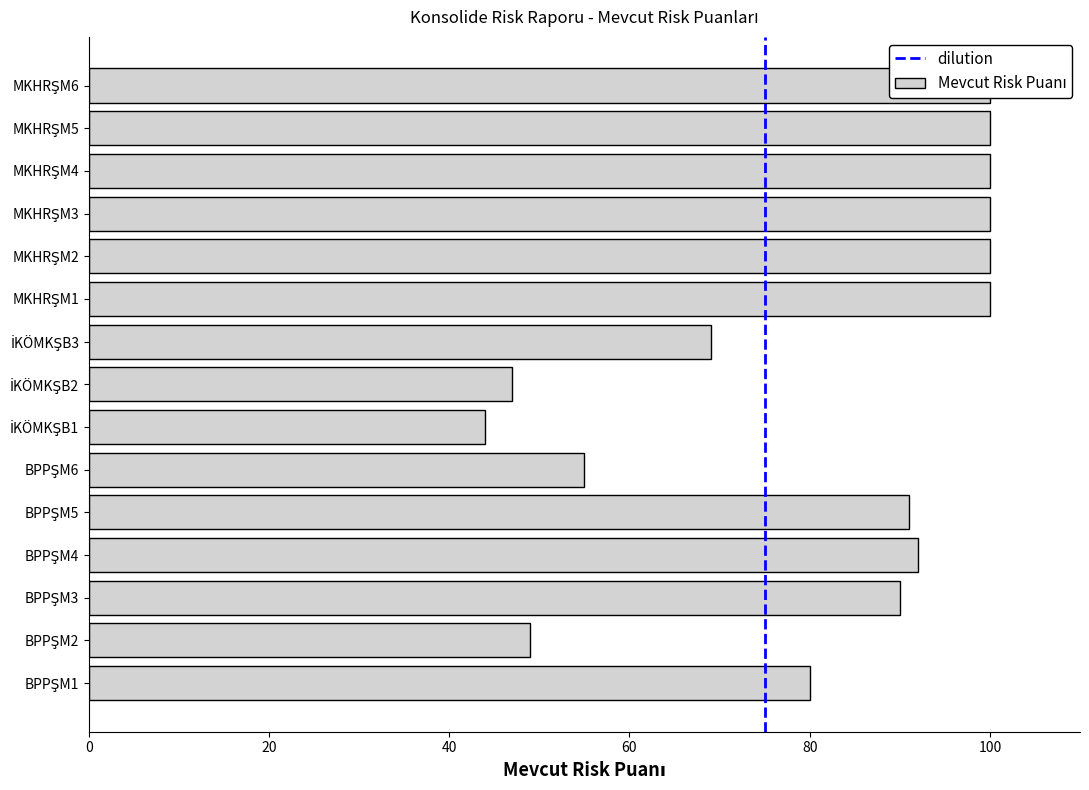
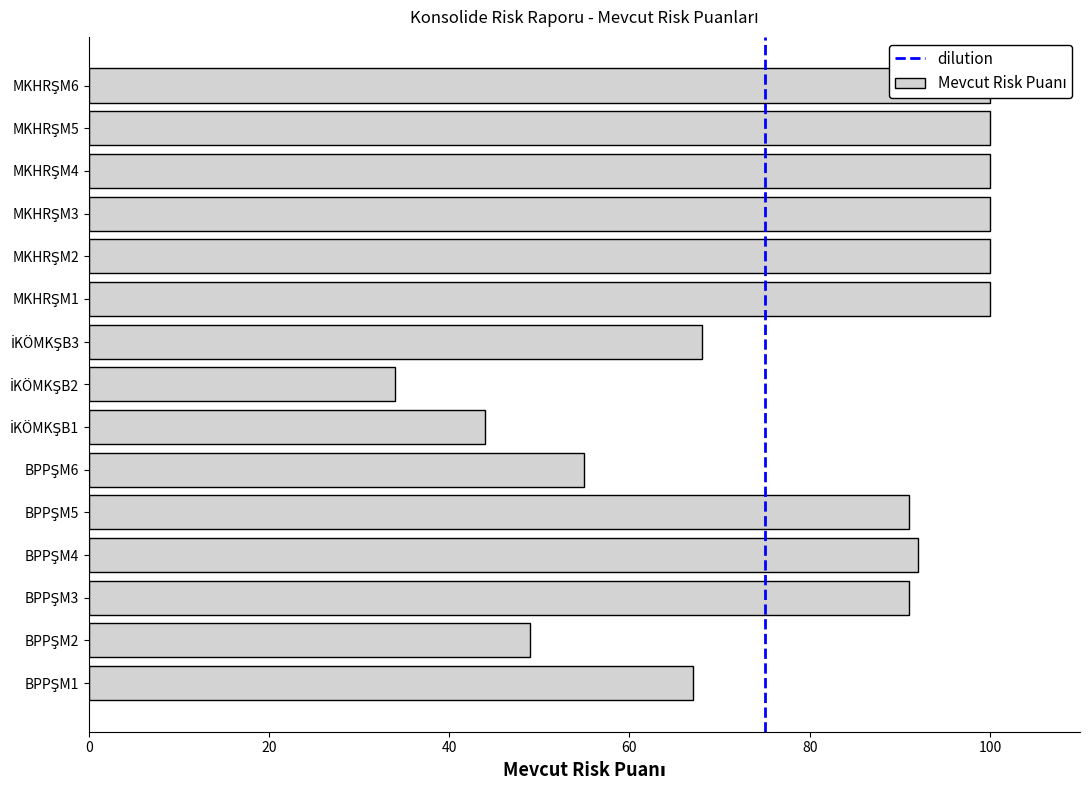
İKÖMKŞB3: 69 -> 68
İKÖMKŞB2: 47 -> 34
BPPŞM3: 90 -> 91
BPPŞM1: 80 -> 67
